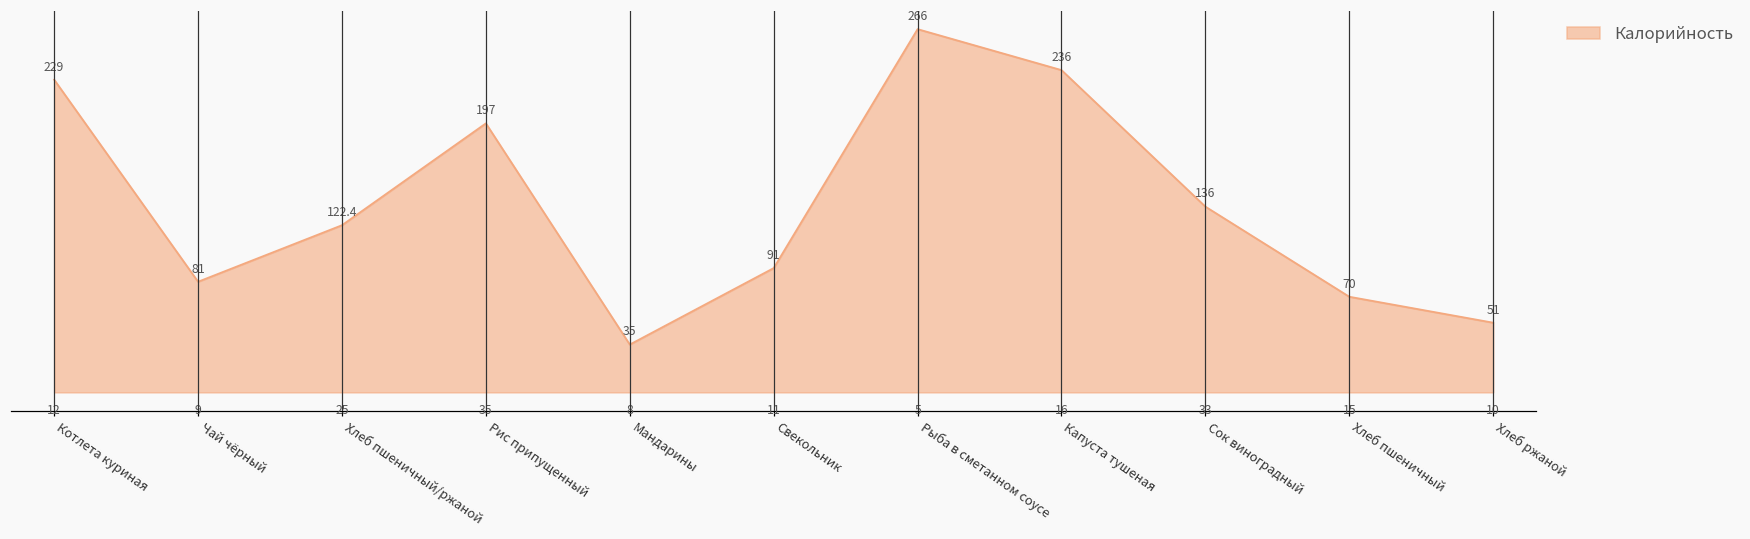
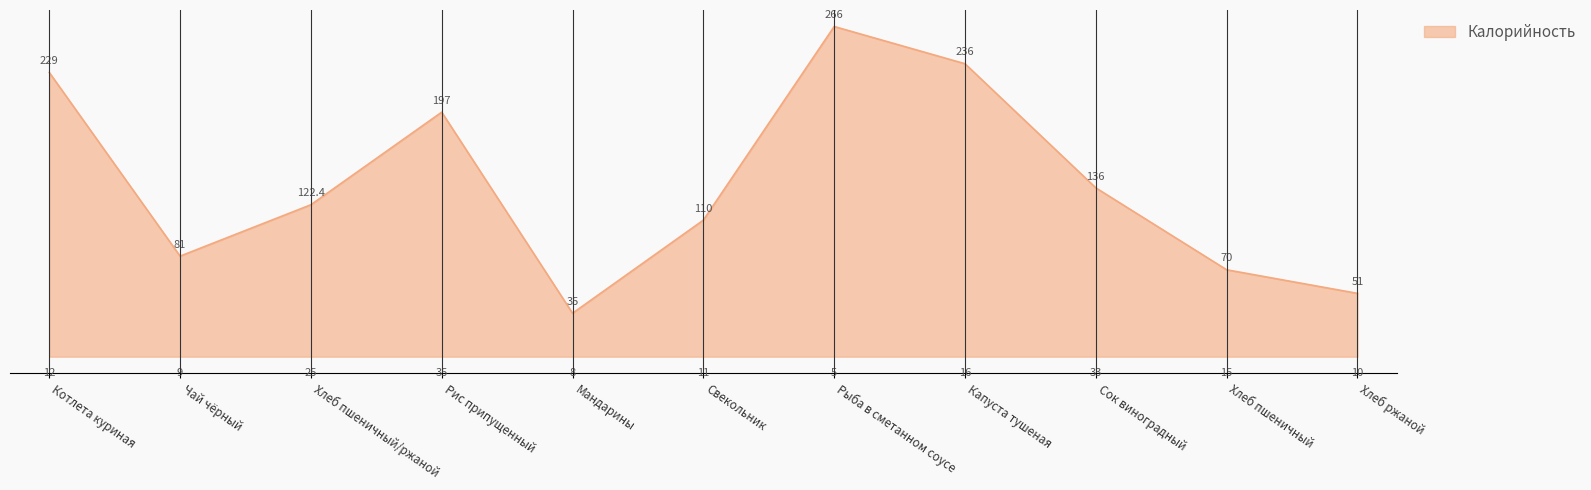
Свекольник: 91 -> 110
